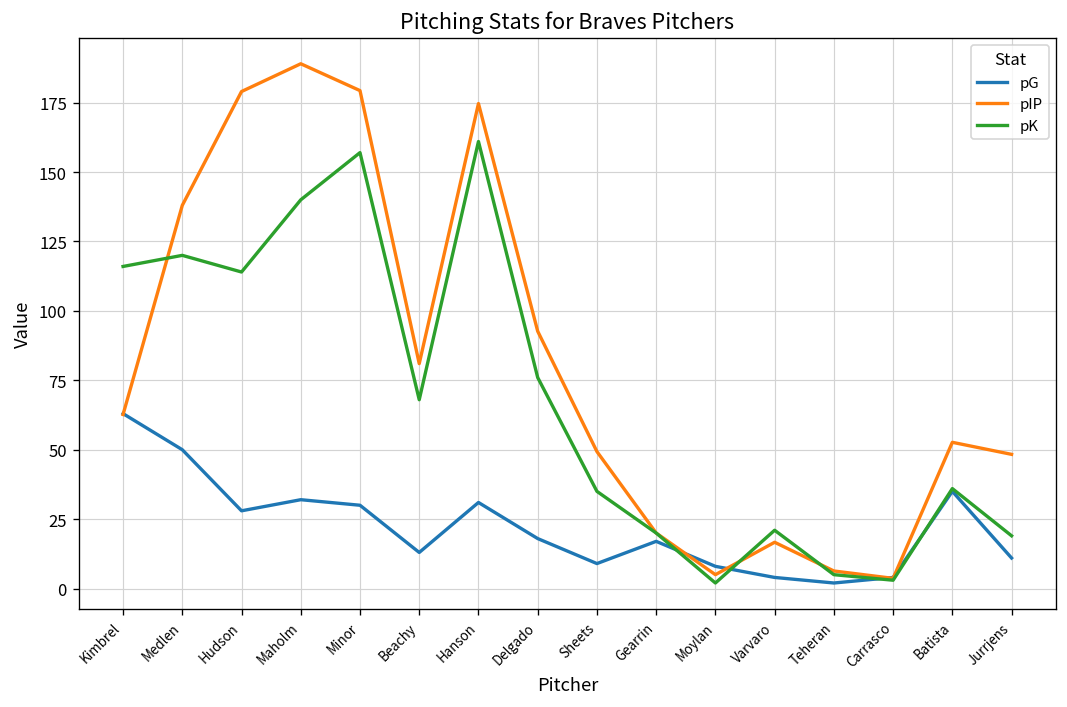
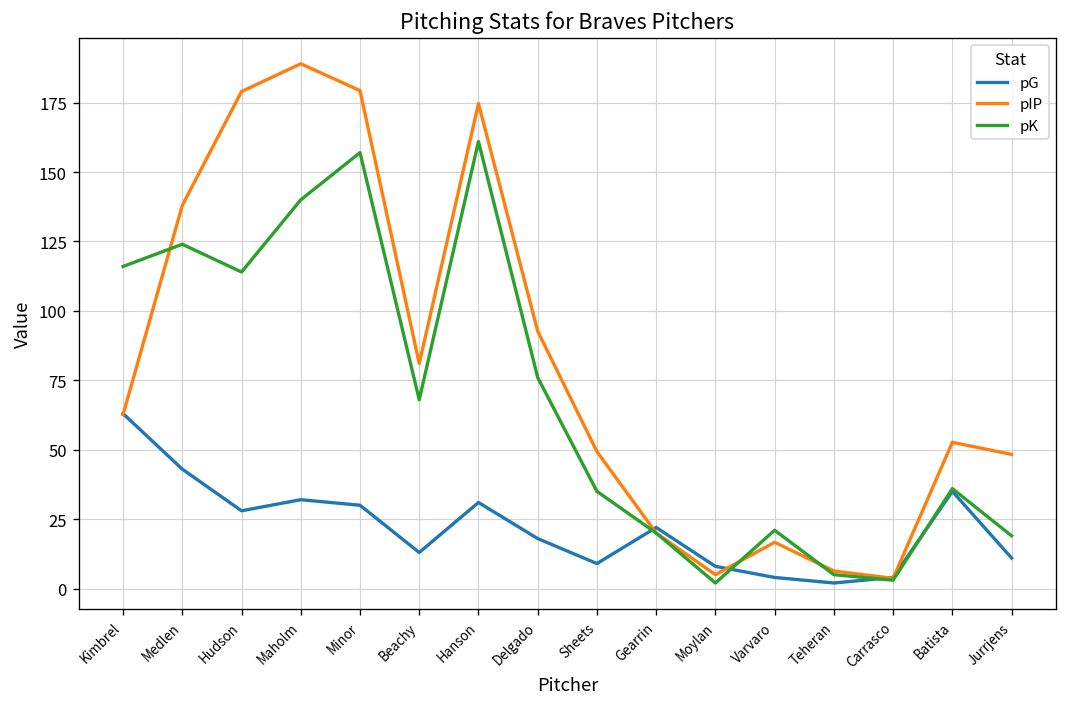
pG, Medlen: 50 -> 43
pK, Medlen: 120 -> 124
pG, Gearrin: 17 -> 22
